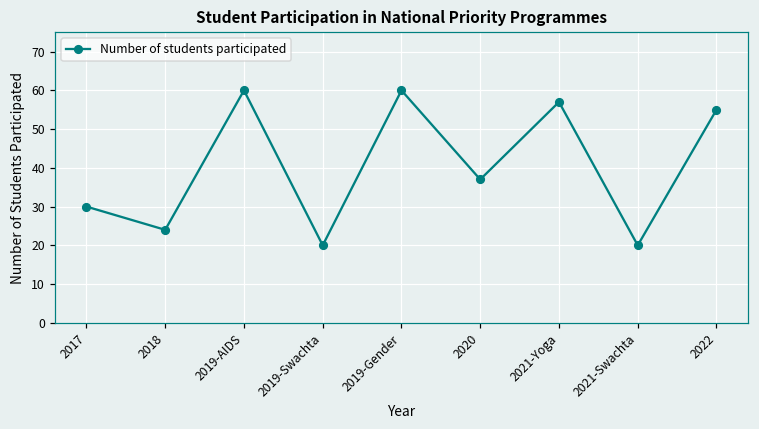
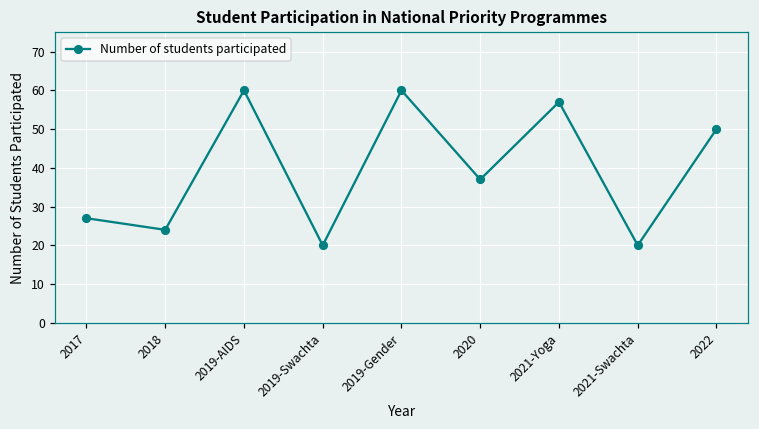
2017: 30 -> 27
2022: 55 -> 50
